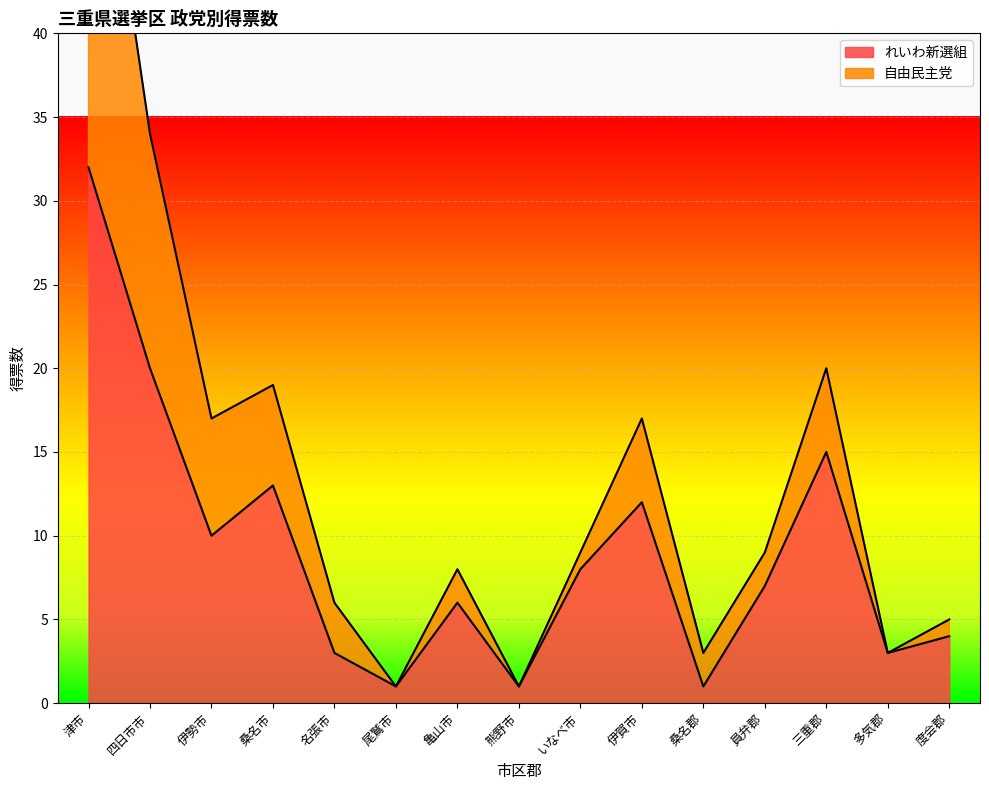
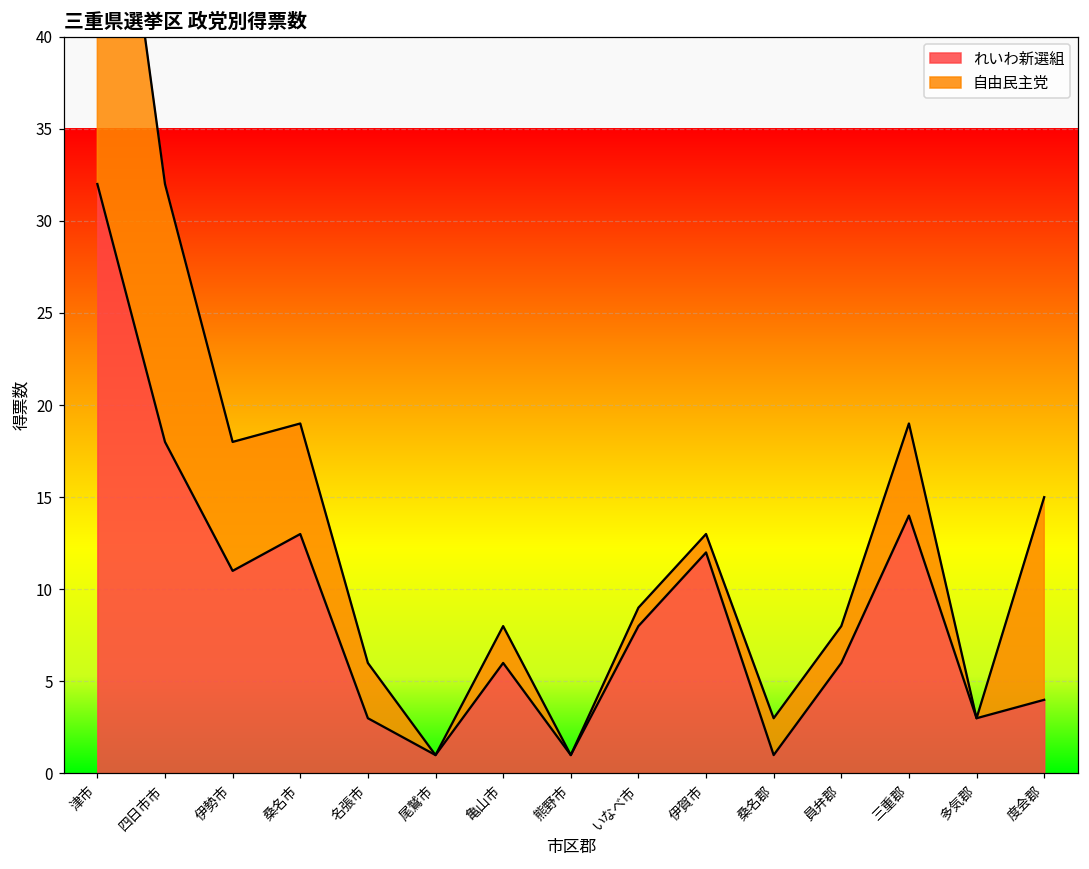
れいわ新選組, 四日市市: 20 -> 18
れいわ新選組, 伊勢市: 10 -> 11
自由民主党, 伊賀市: 5 -> 1
れいわ新選組, 員弁郡: 7 -> 6
れいわ新選組, 三重郡: 15 -> 14
自由民主党, 度会郡: 1 -> 11
